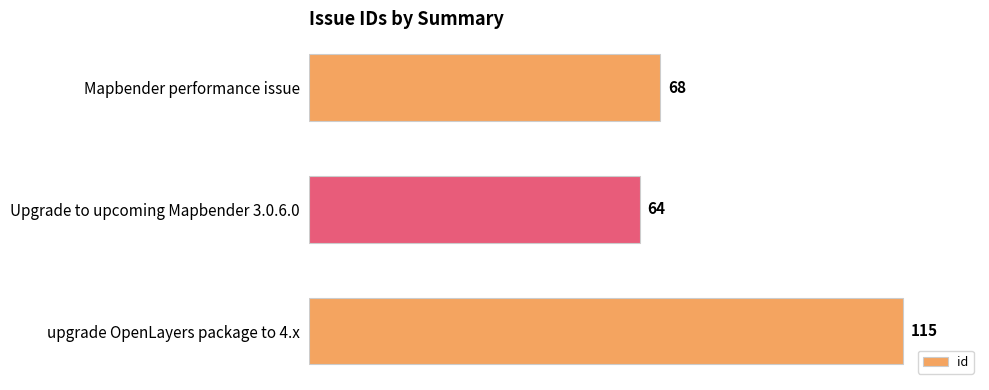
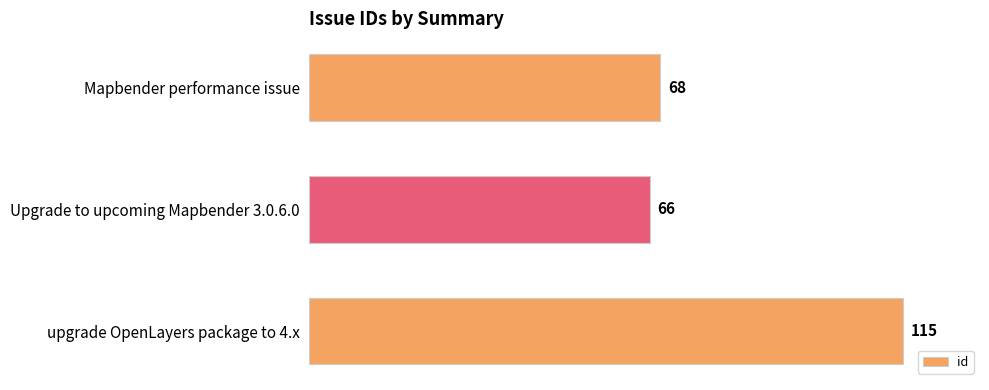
Upgrade to upcoming Mapbender 3.0.6.0: 64 -> 66
